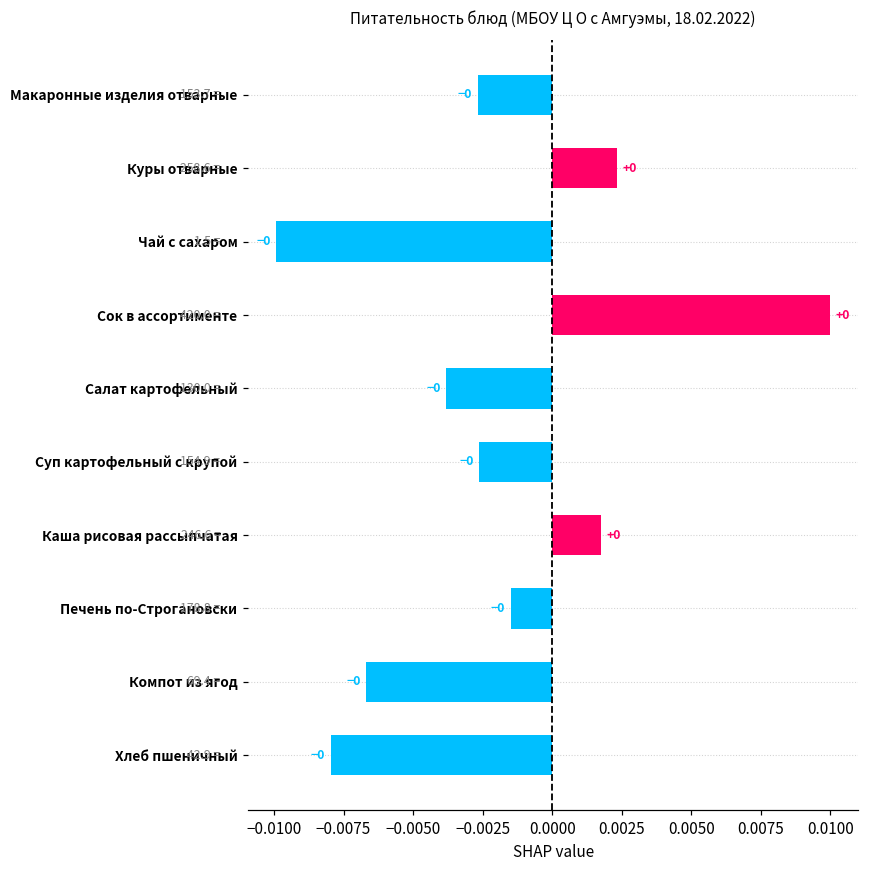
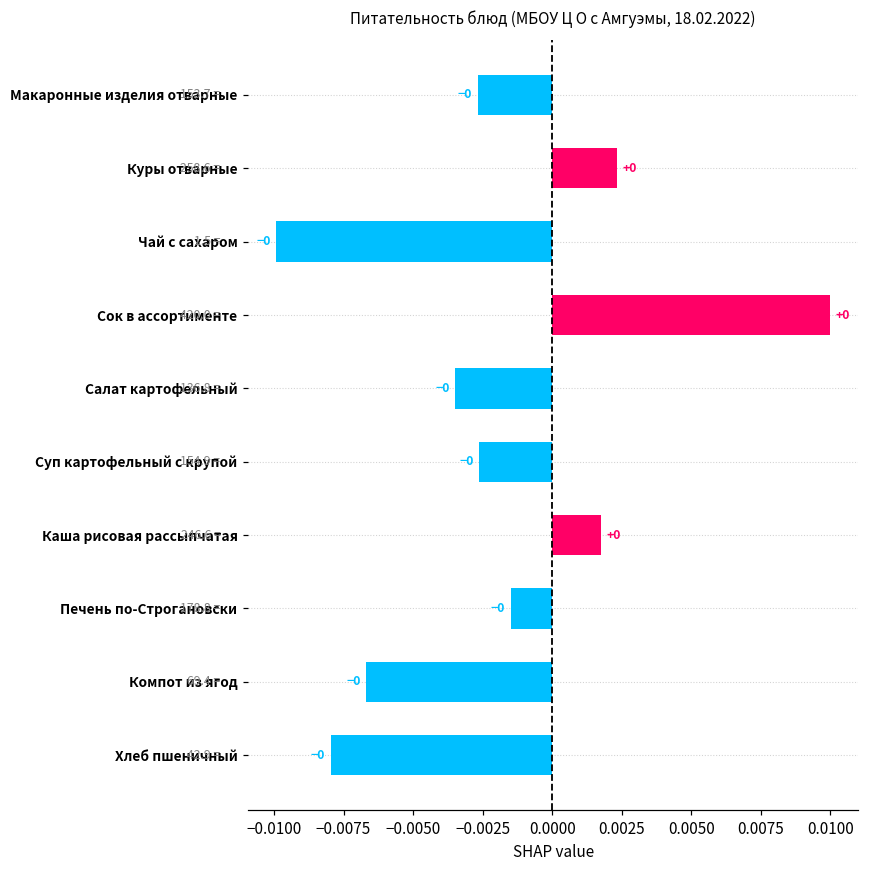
Салат картофельный: 130.0 -> 136.8
